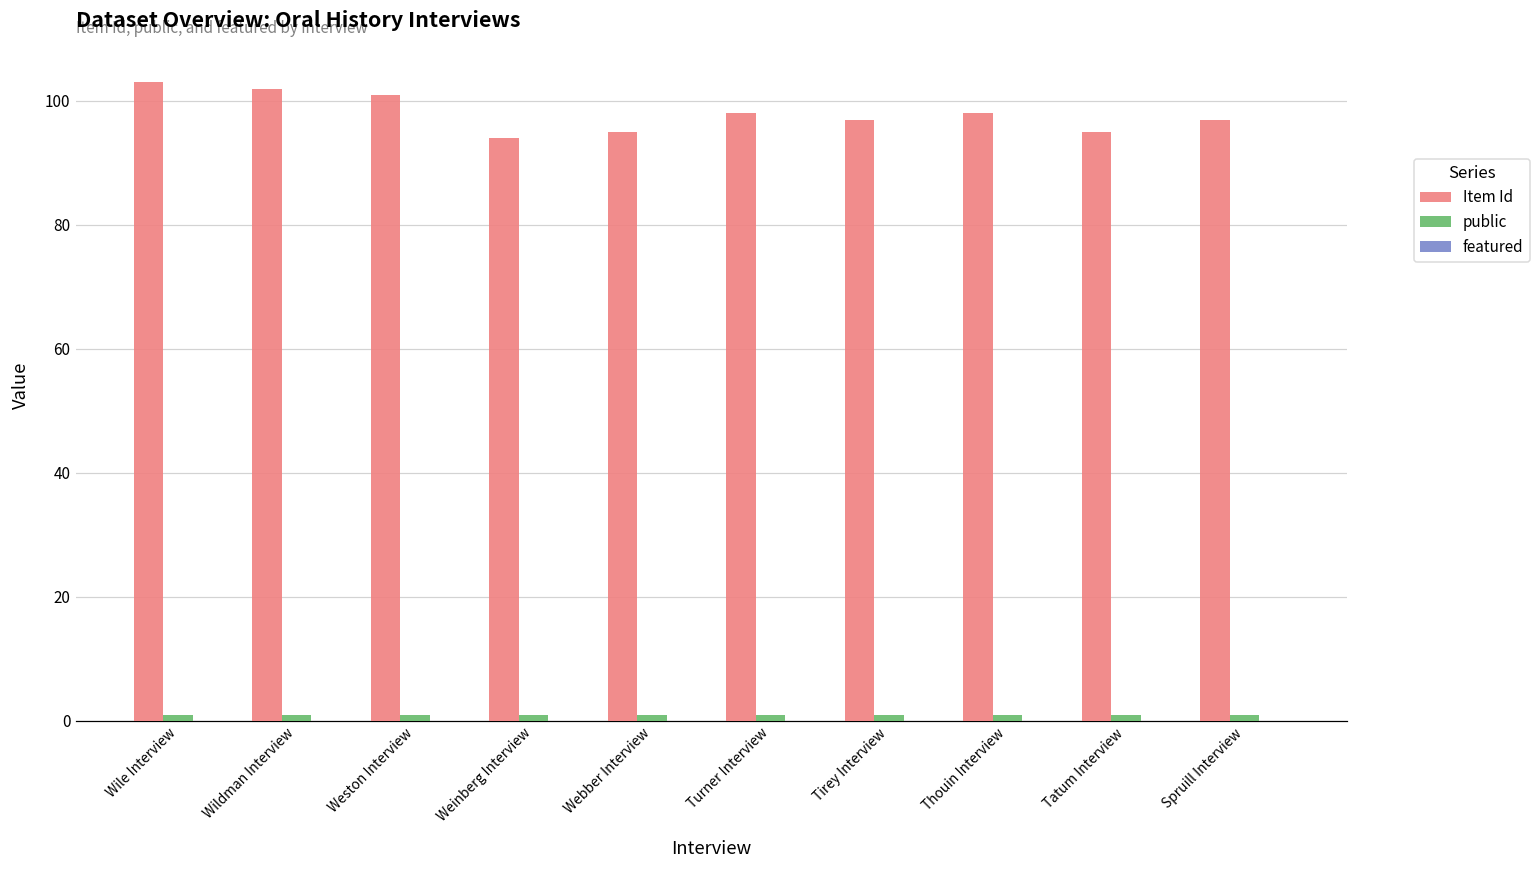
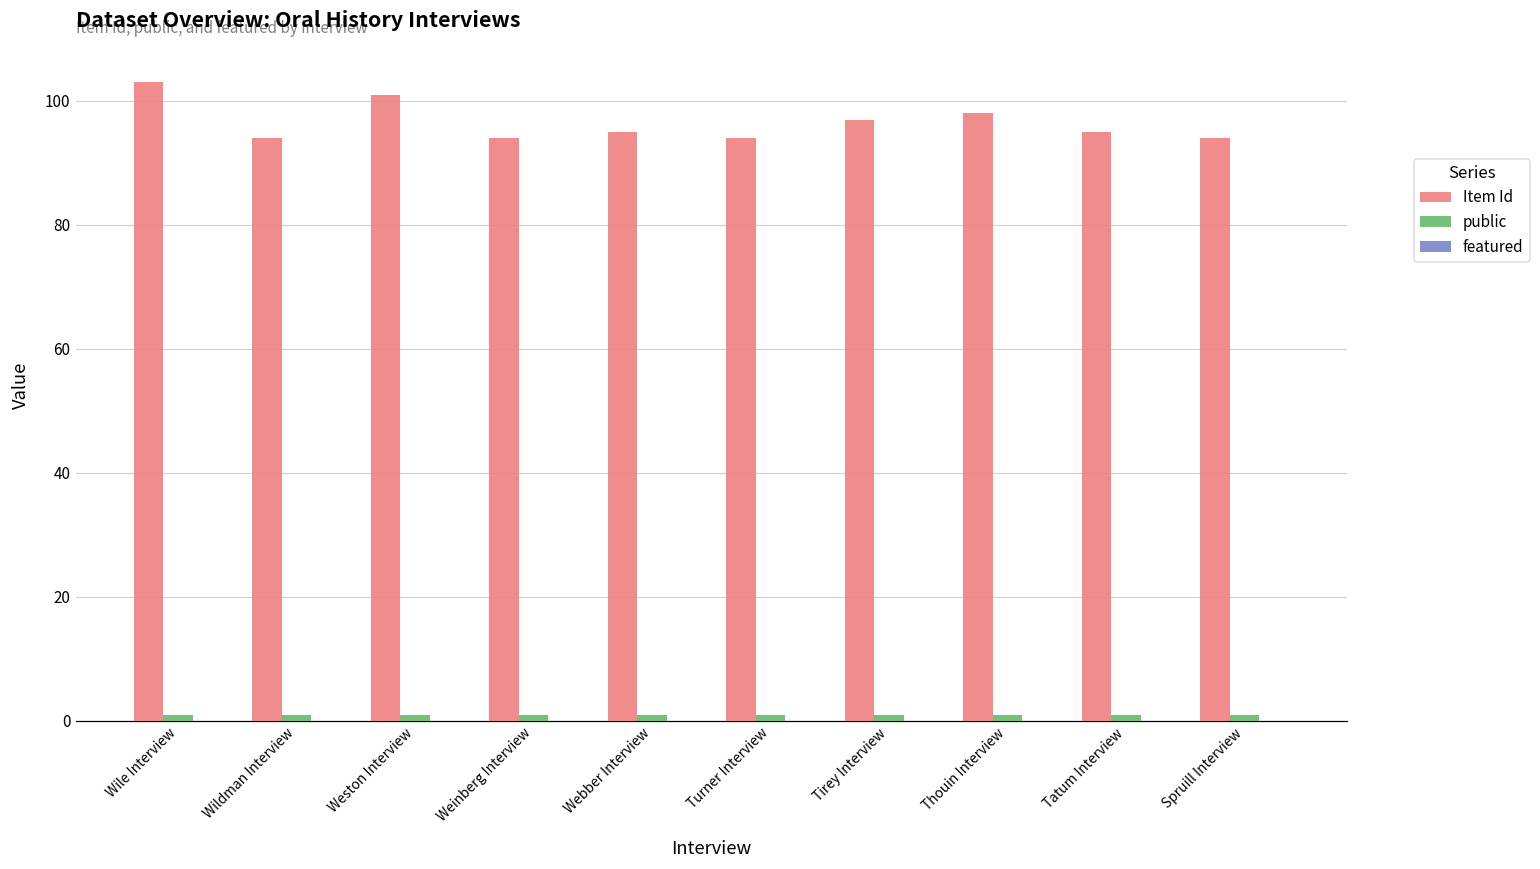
Item Id, Wildman Interview: 102 -> 94
Item Id, Turner Interview: 98 -> 94
Item Id, Spruill Interview: 97 -> 94
